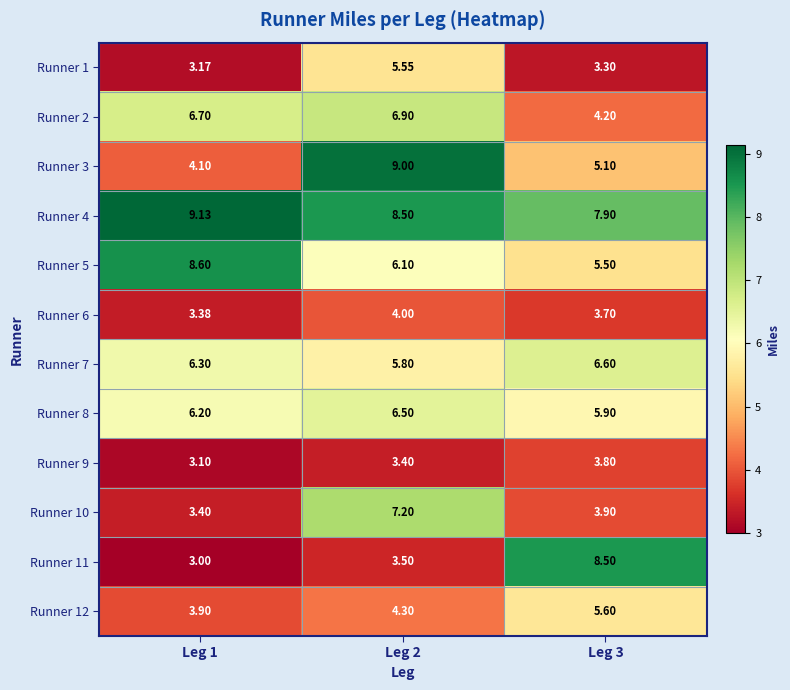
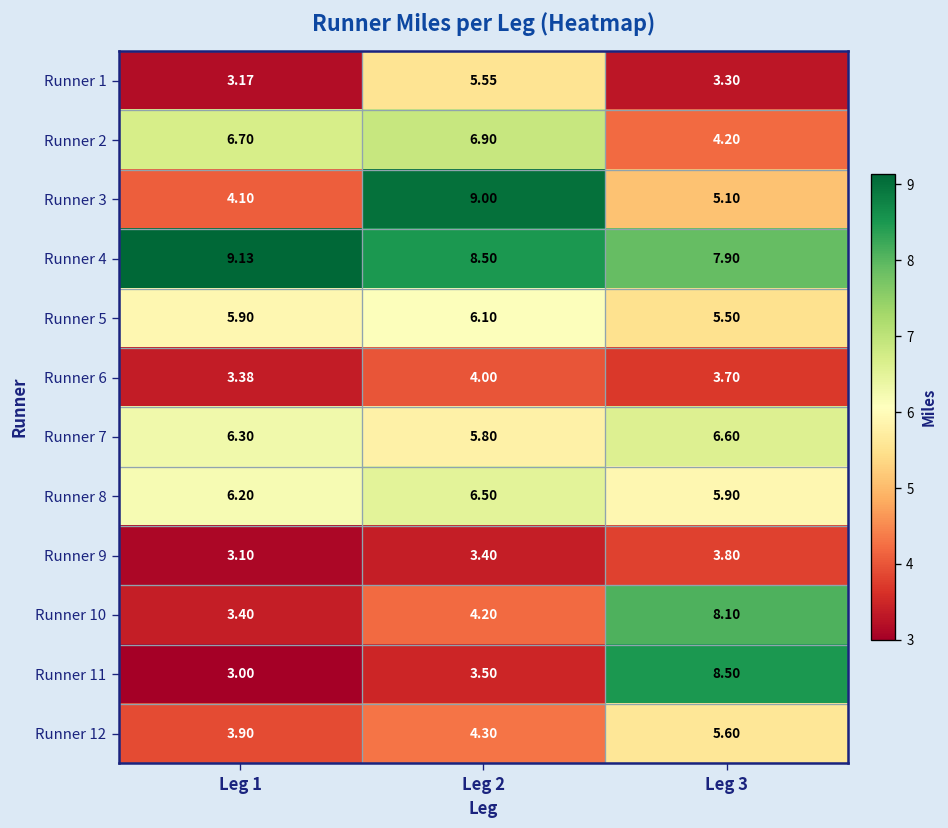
Runner 5, Leg 1: 8.60 -> 5.90
Runner 10, Leg 2: 7.20 -> 4.20
Runner 10, Leg 3: 3.90 -> 8.10
